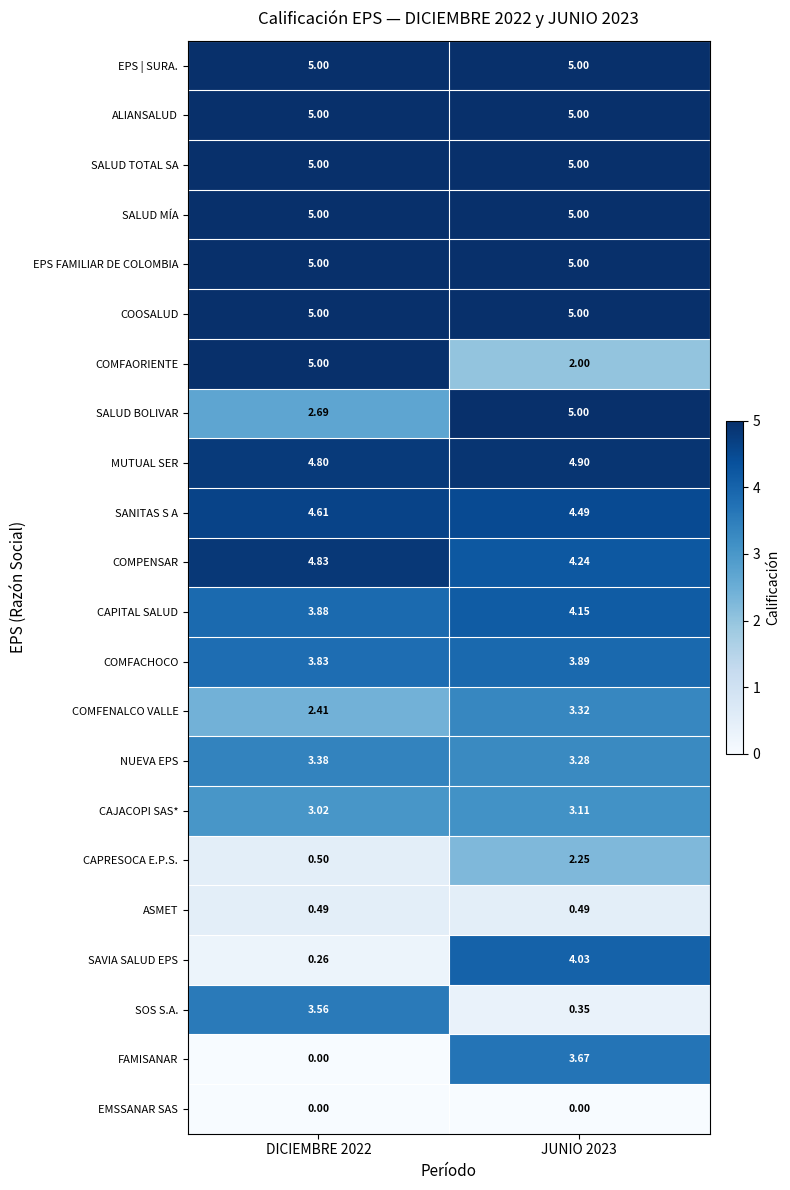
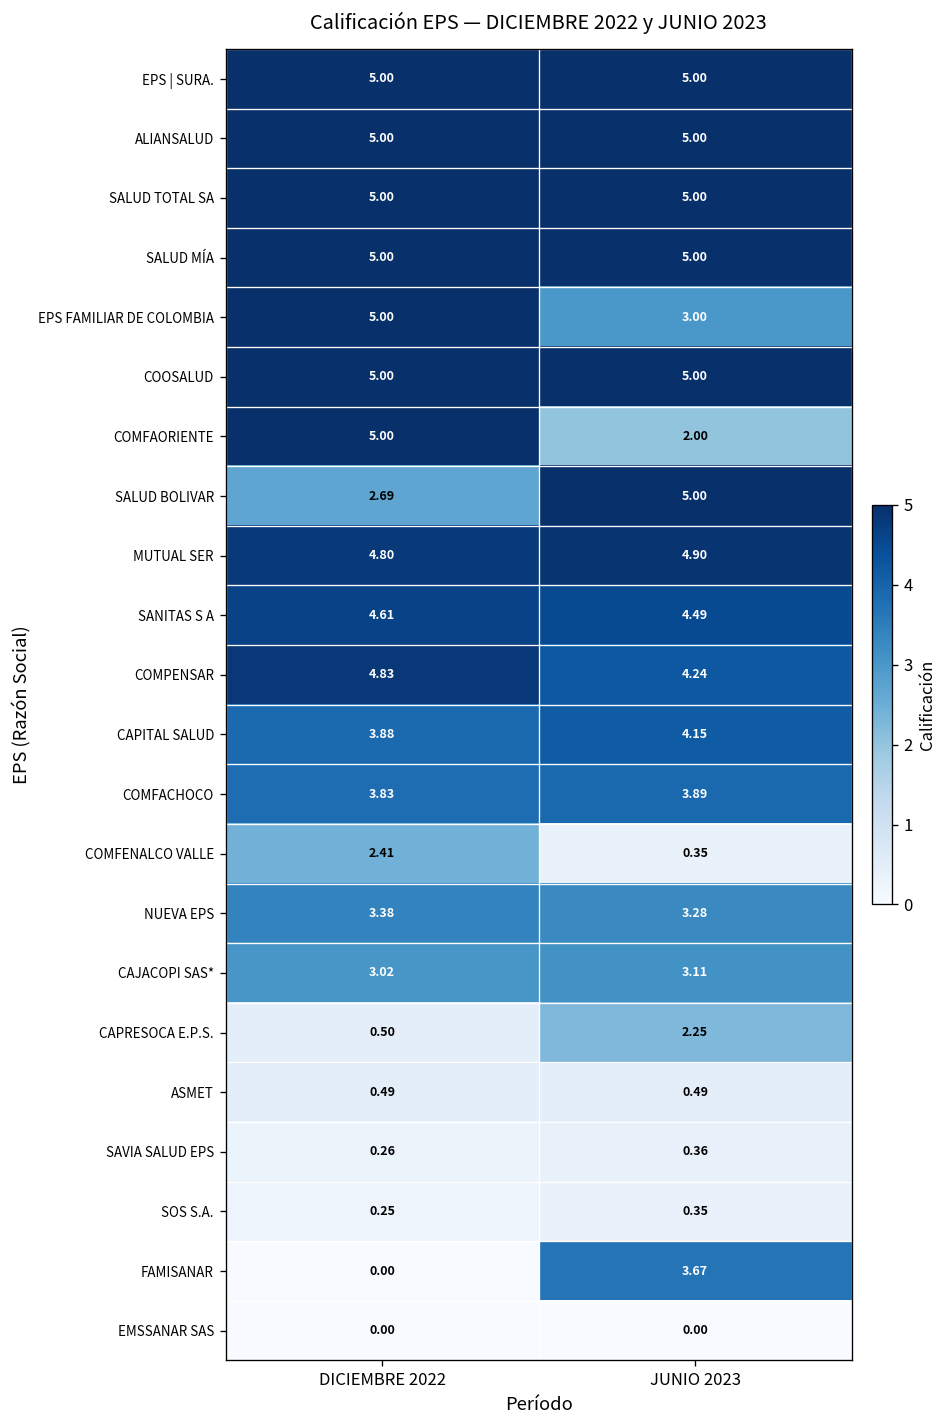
EPS FAMILIAR DE COLOMBIA, JUNIO 2023: 5.00 -> 3.00
COMFENALCO VALLE, JUNIO 2023: 3.32 -> 0.35
SAVIA SALUD EPS, JUNIO 2023: 4.03 -> 0.36
SOS S.A., DICIEMBRE 2022: 3.56 -> 0.25
